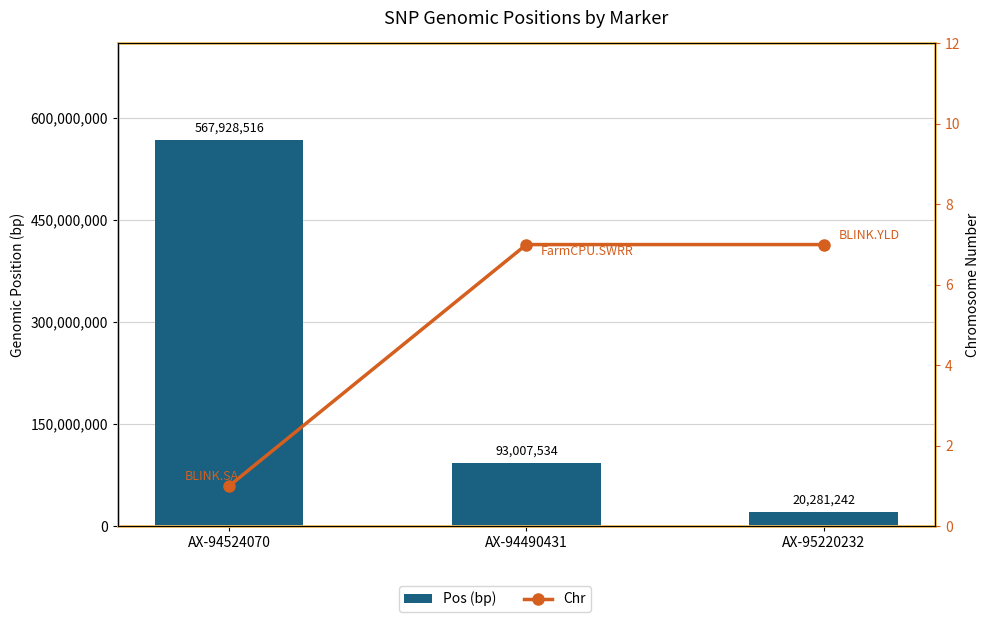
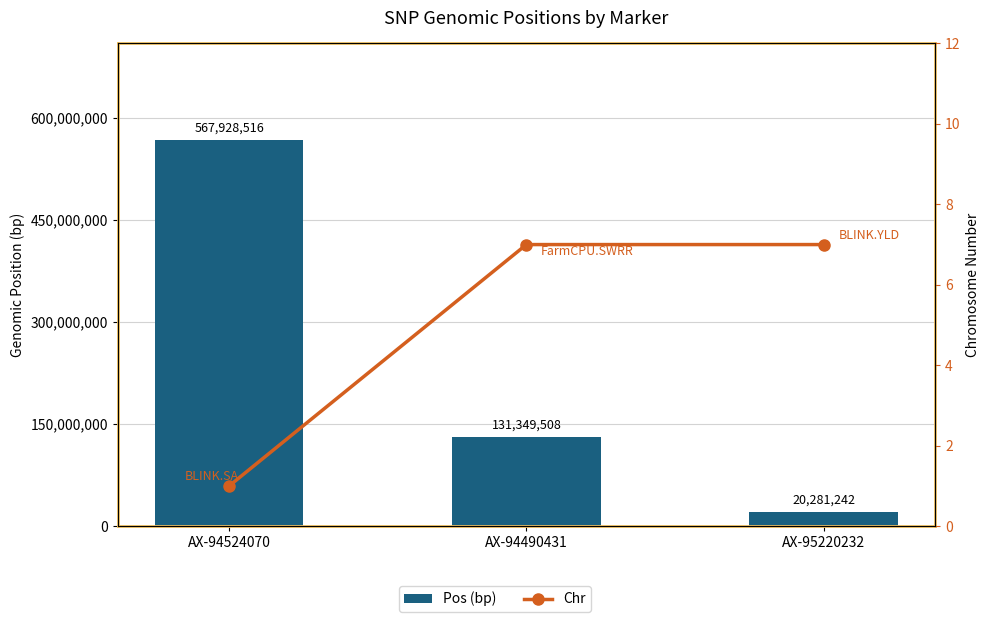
Pos (bp), AX-94490431: 93,007,534 -> 131,349,508
